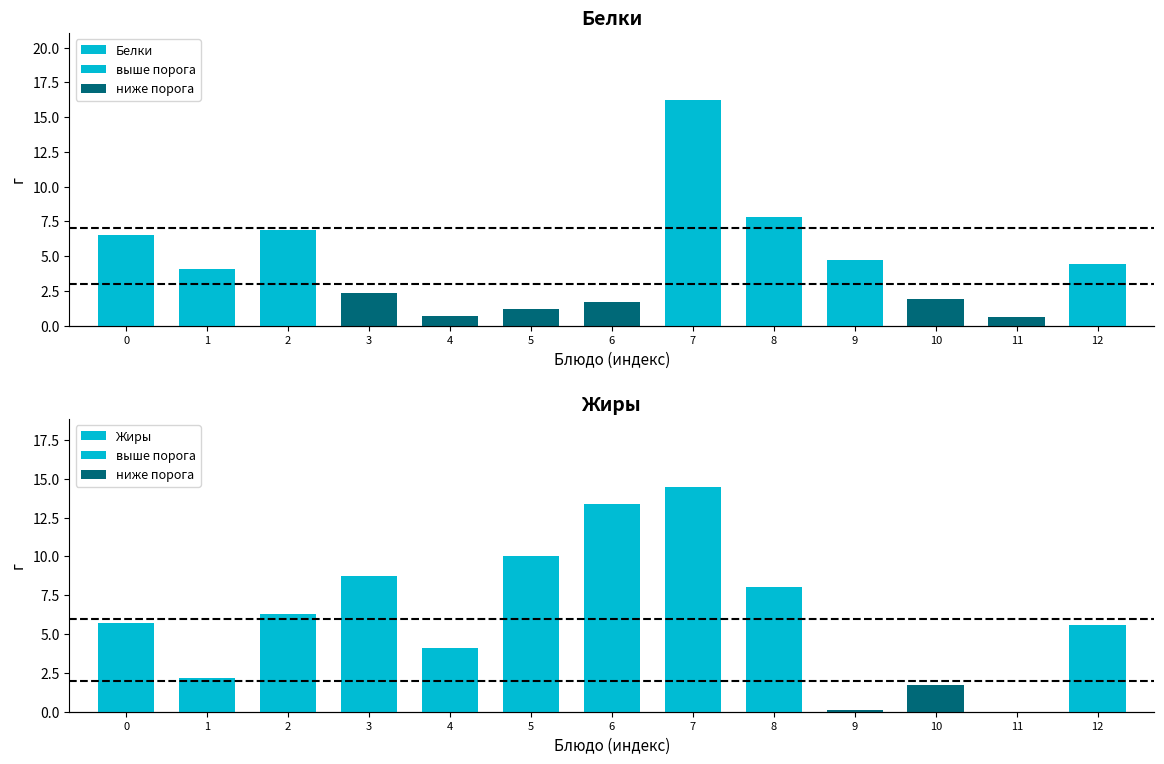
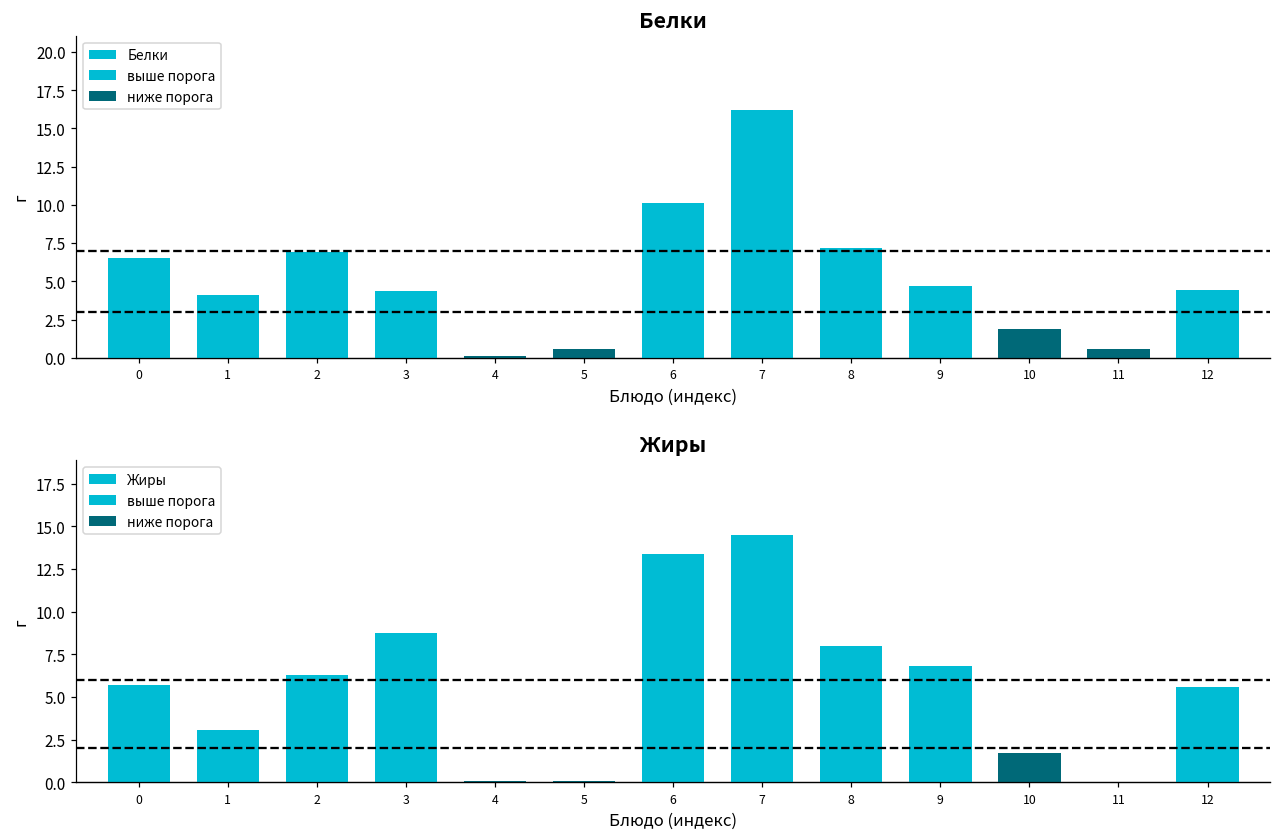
Белки, Белки, 3: 2.3 -> 4.3
Белки, Белки, 4: 0.7 -> 0.1
Белки, Белки, 5: 1.2 -> 0.6
Белки, Белки, 6: 1.7 -> 10.1
Белки, Белки, 8: 7.8 -> 7.2
Жиры, Жиры, 1: 2.2 -> 3.1
Жиры, Жиры, 4: 4.1 -> 0.1
Жиры, Жиры, 5: 10.0 -> 0.1
Жиры, Жиры, 9: 0.1 -> 6.8
